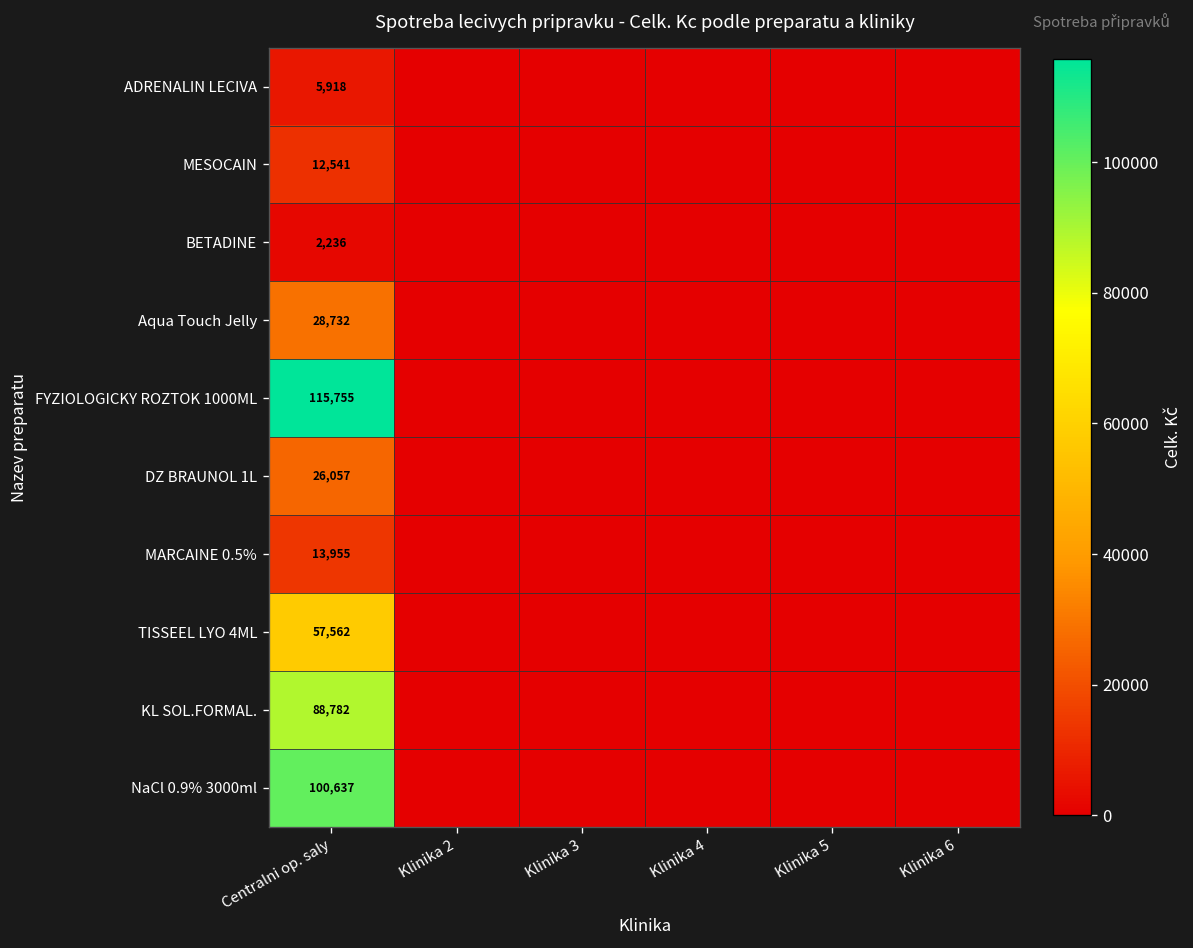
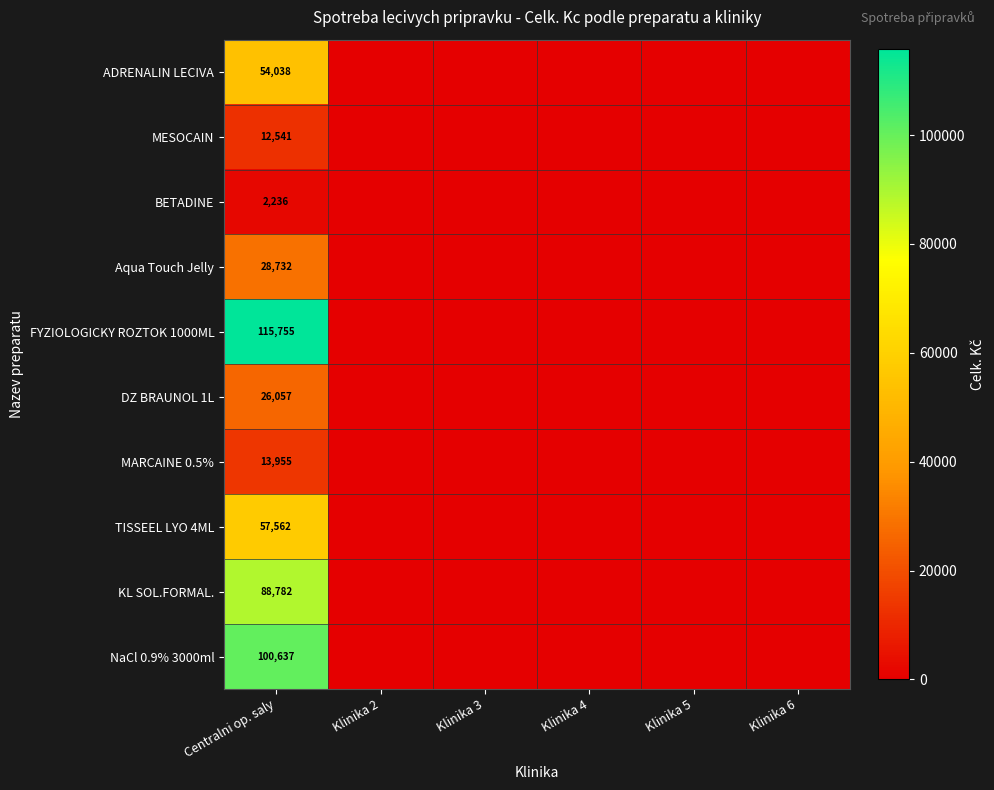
ADRENALIN LECIVA, Centralni op. saly: 5,918 -> 54,038
